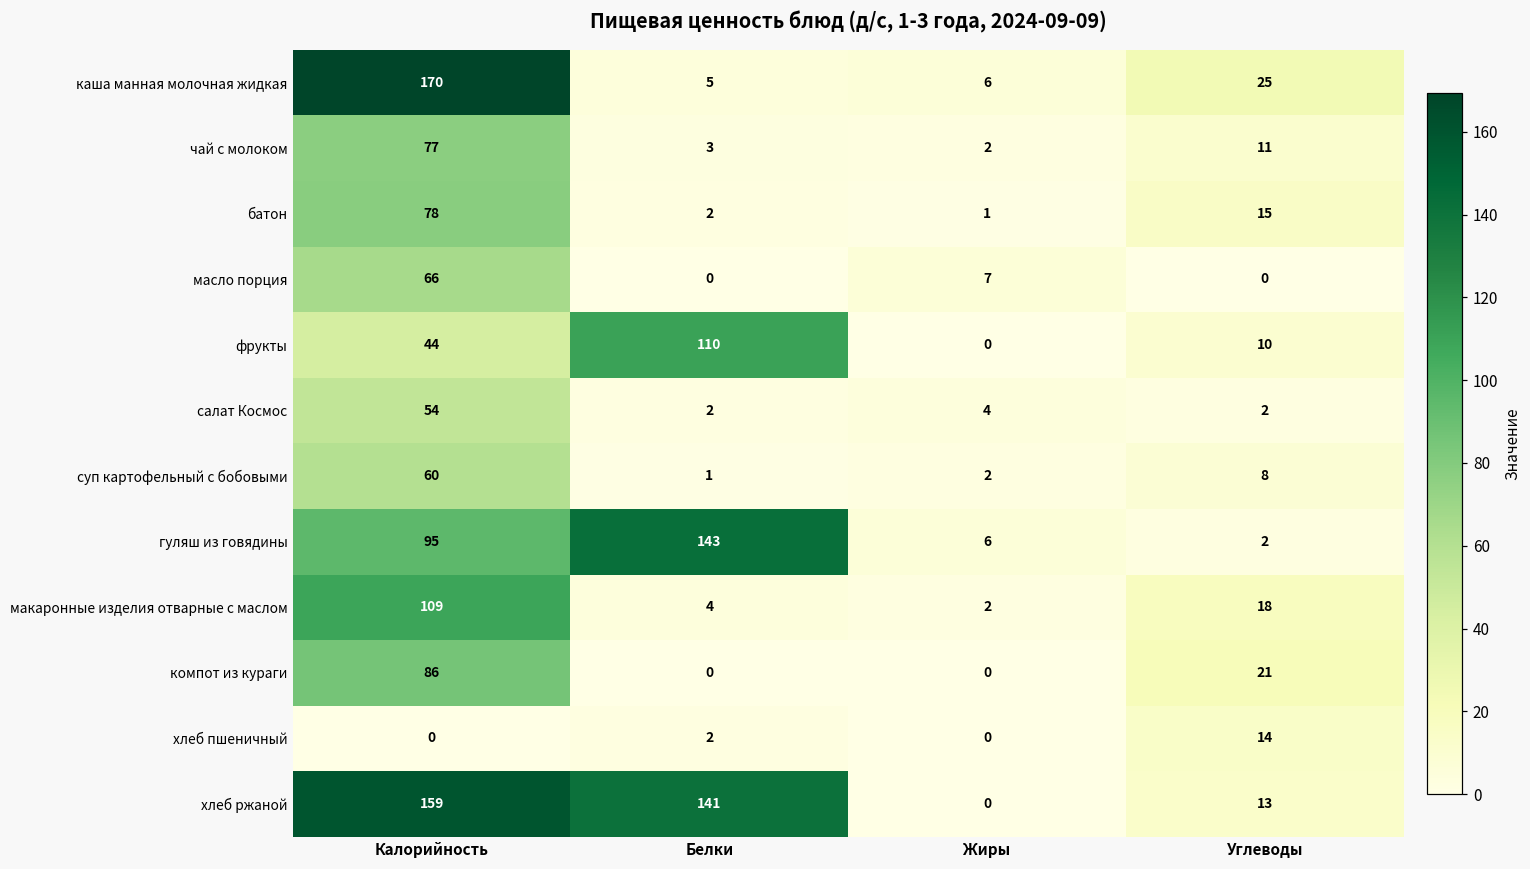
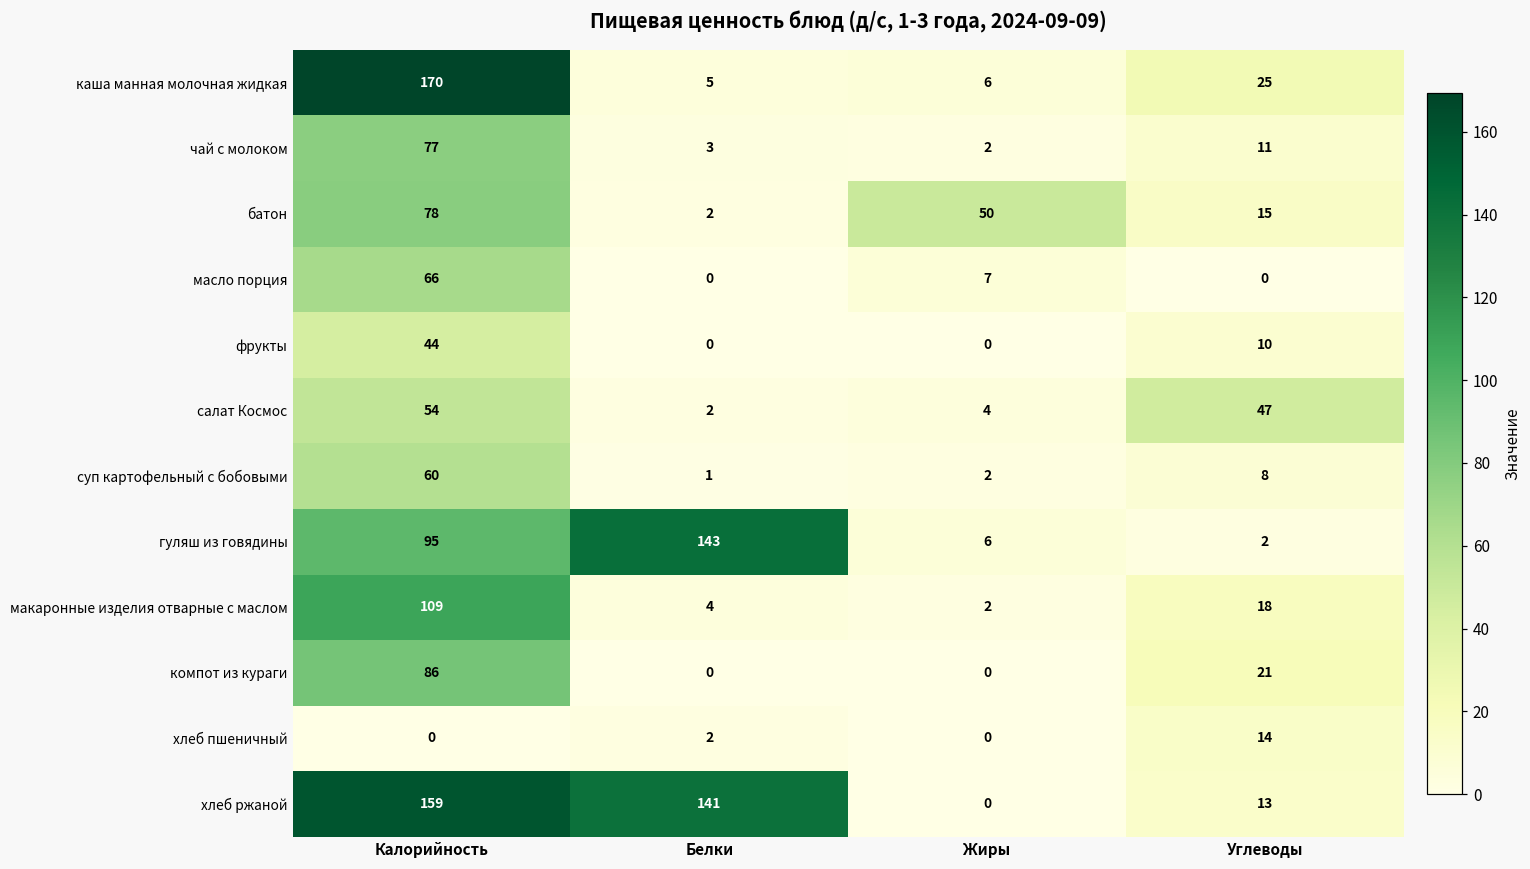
батон, Жиры: 1 -> 50
фрукты, Белки: 110 -> 0
салат Космос, Углеводы: 2 -> 47
